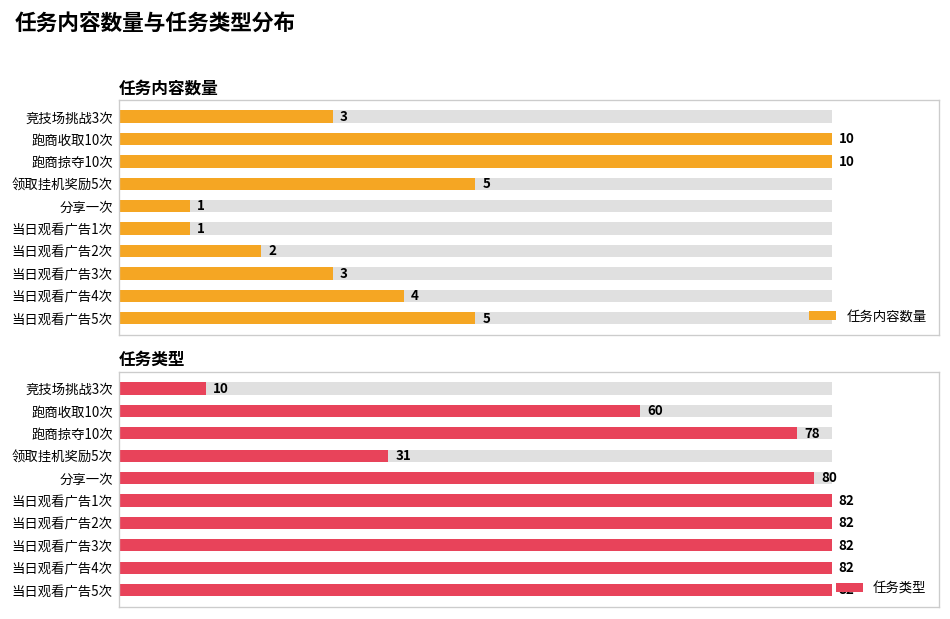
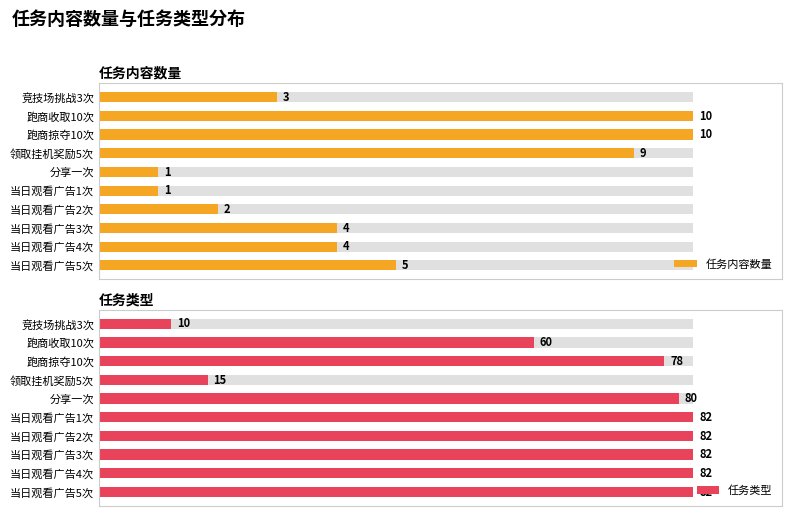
任务内容数量, 任务内容数量, 领取挂机奖励5次: 5 -> 9
任务内容数量, 任务内容数量, 当日观看广告3次: 3 -> 4
任务类型, 任务类型, 领取挂机奖励5次: 31 -> 15
